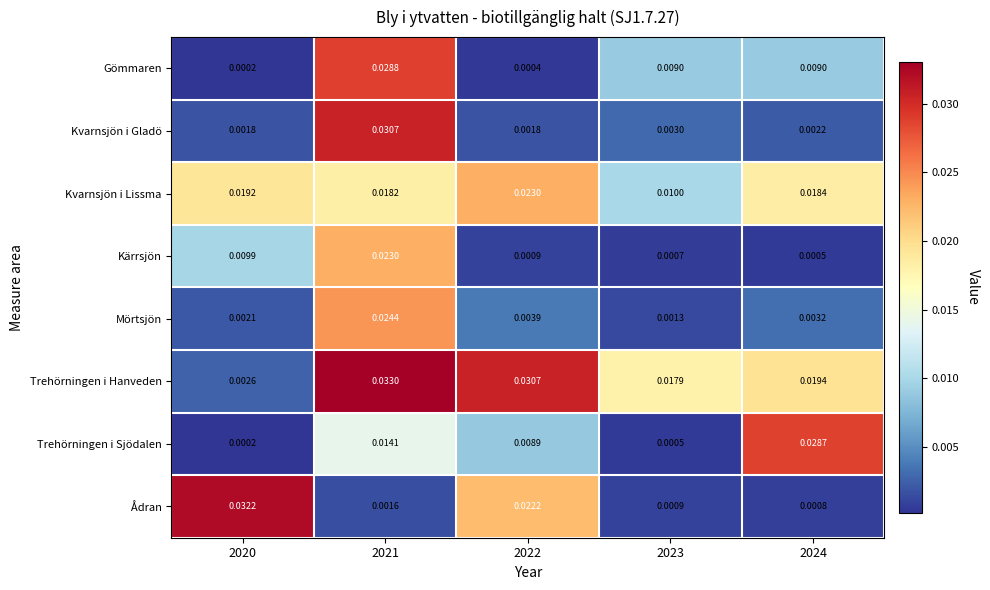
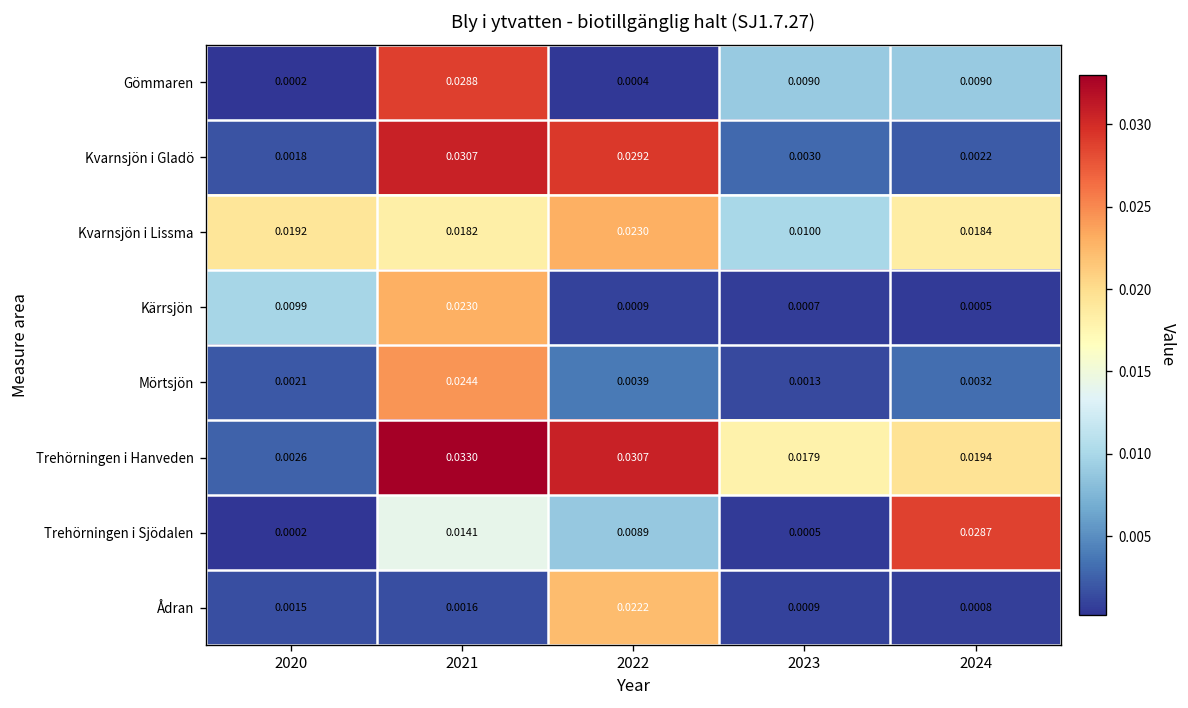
Kvarnsjön i Gladö, 2022: 0.0018 -> 0.0292
Ådran, 2020: 0.0322 -> 0.0015
